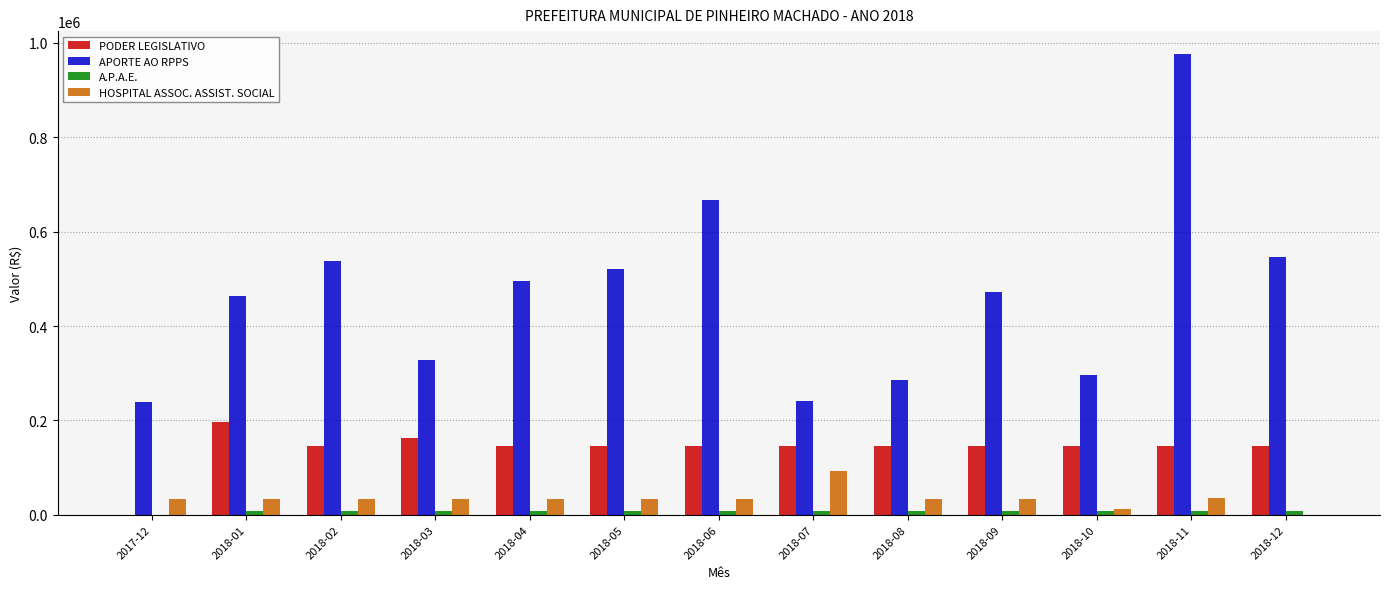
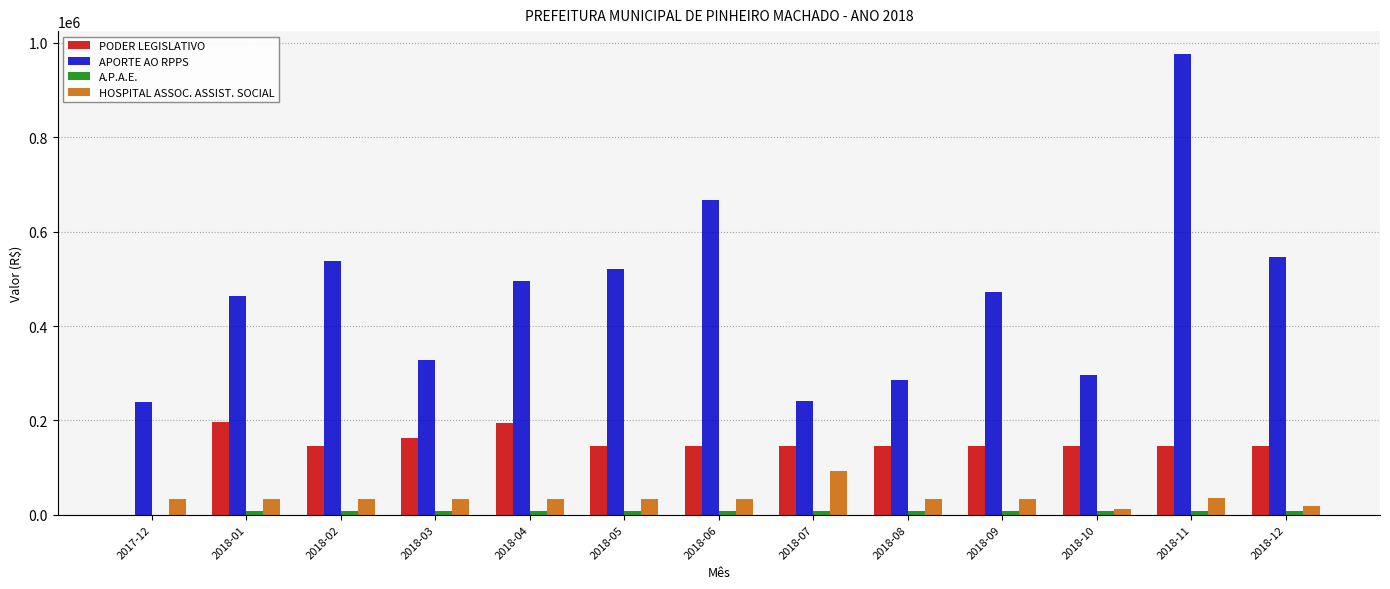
PODER LEGISLATIVO, 2018-04: 150000 -> 200000
HOSPITAL ASSOC. ASSIST. SOCIAL, 2018-12: 0 -> 20000
